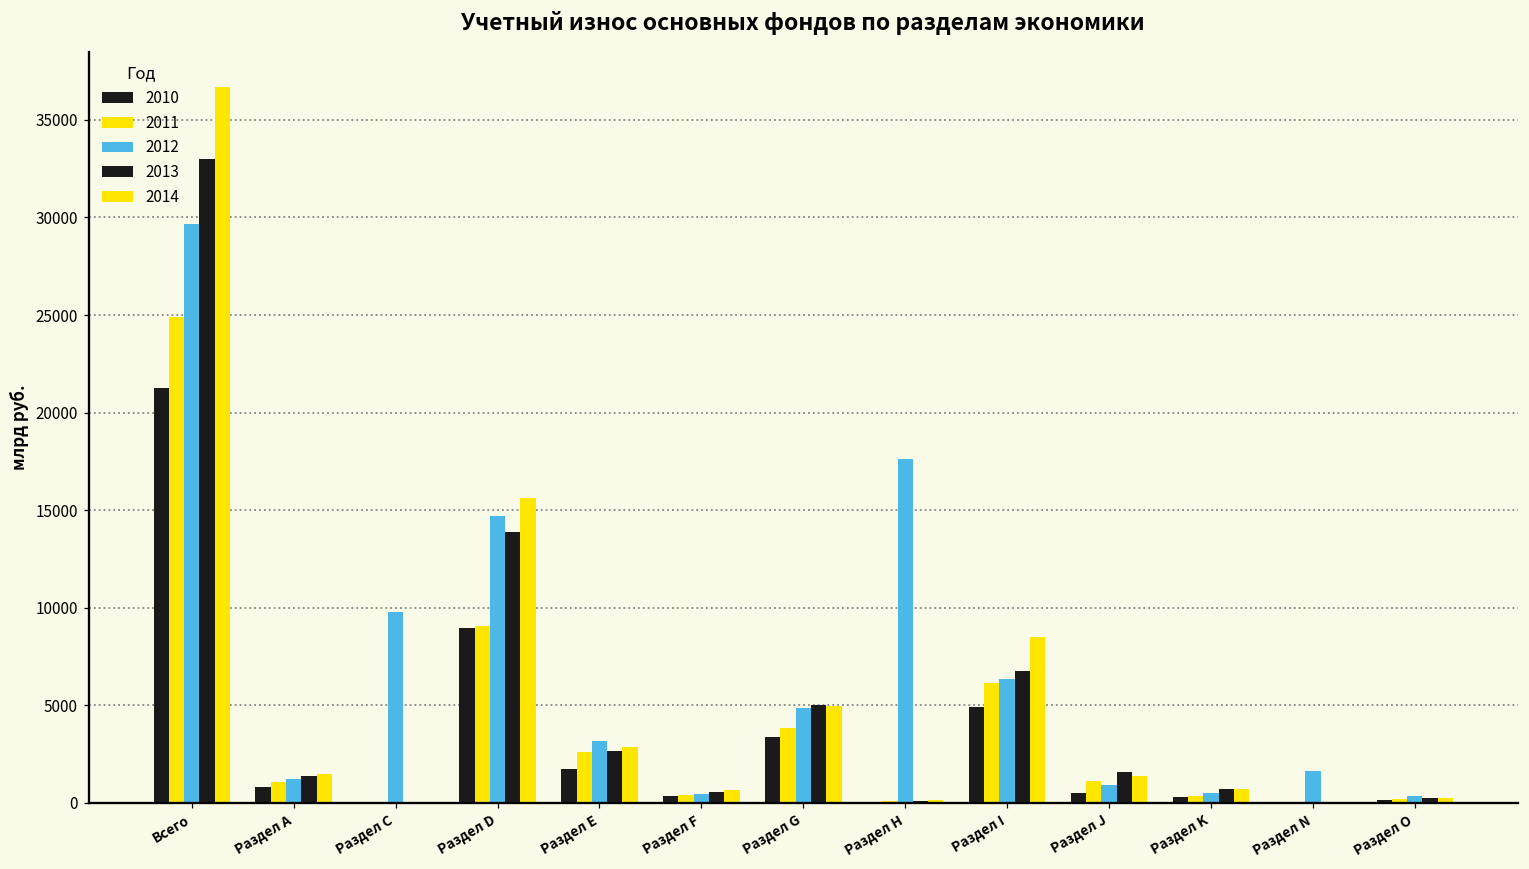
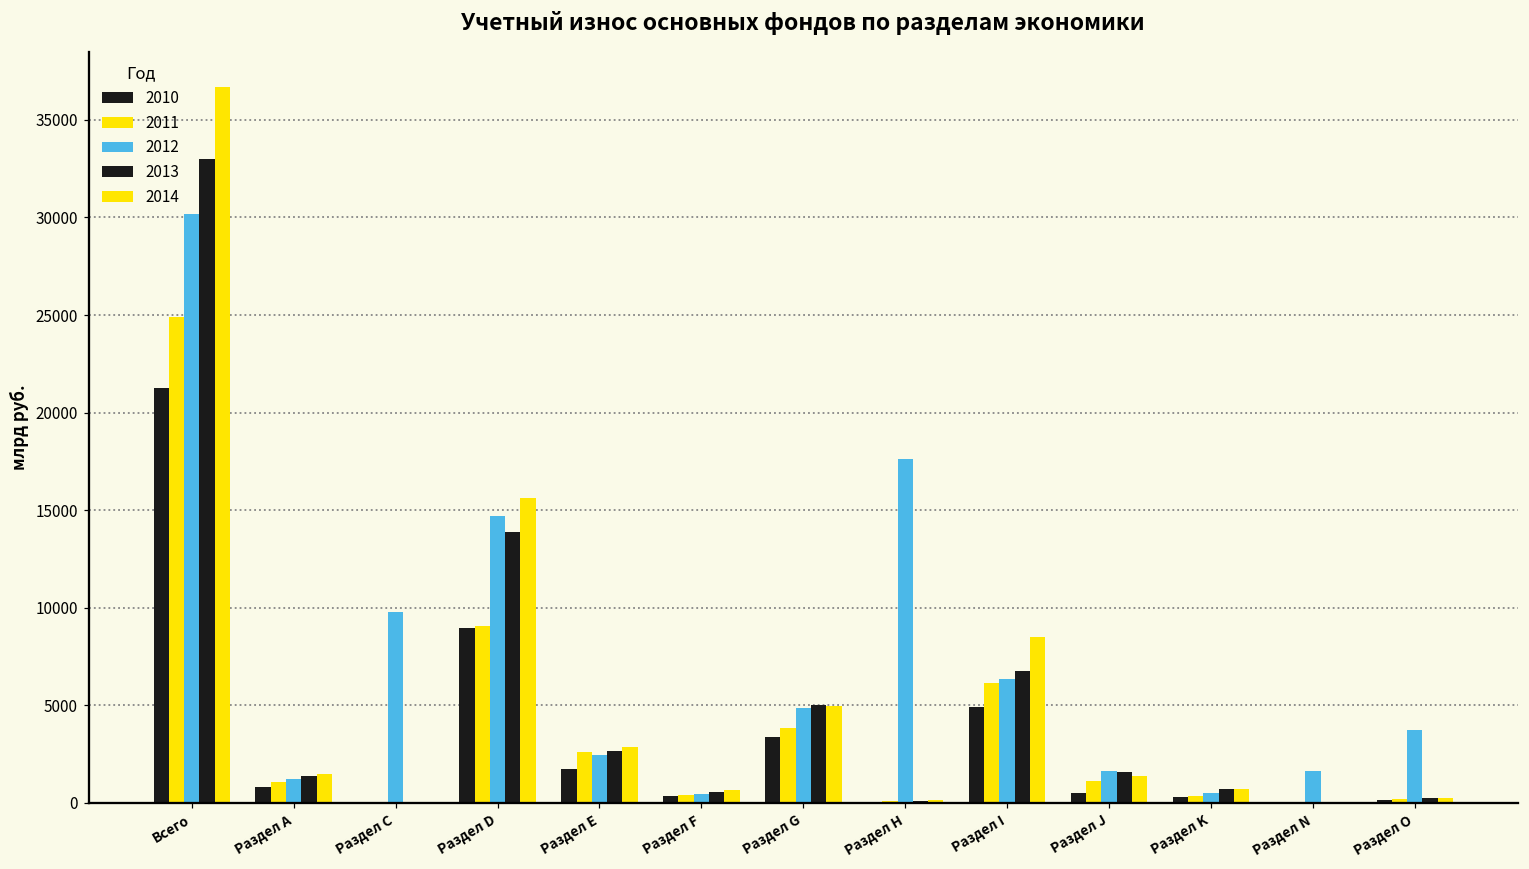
2012, Всего: 29600 -> 30200
2012, Раздел Е: 3200 -> 2500
2012, Раздел J: 900 -> 1600
2012, Раздел O: 300 -> 3700
